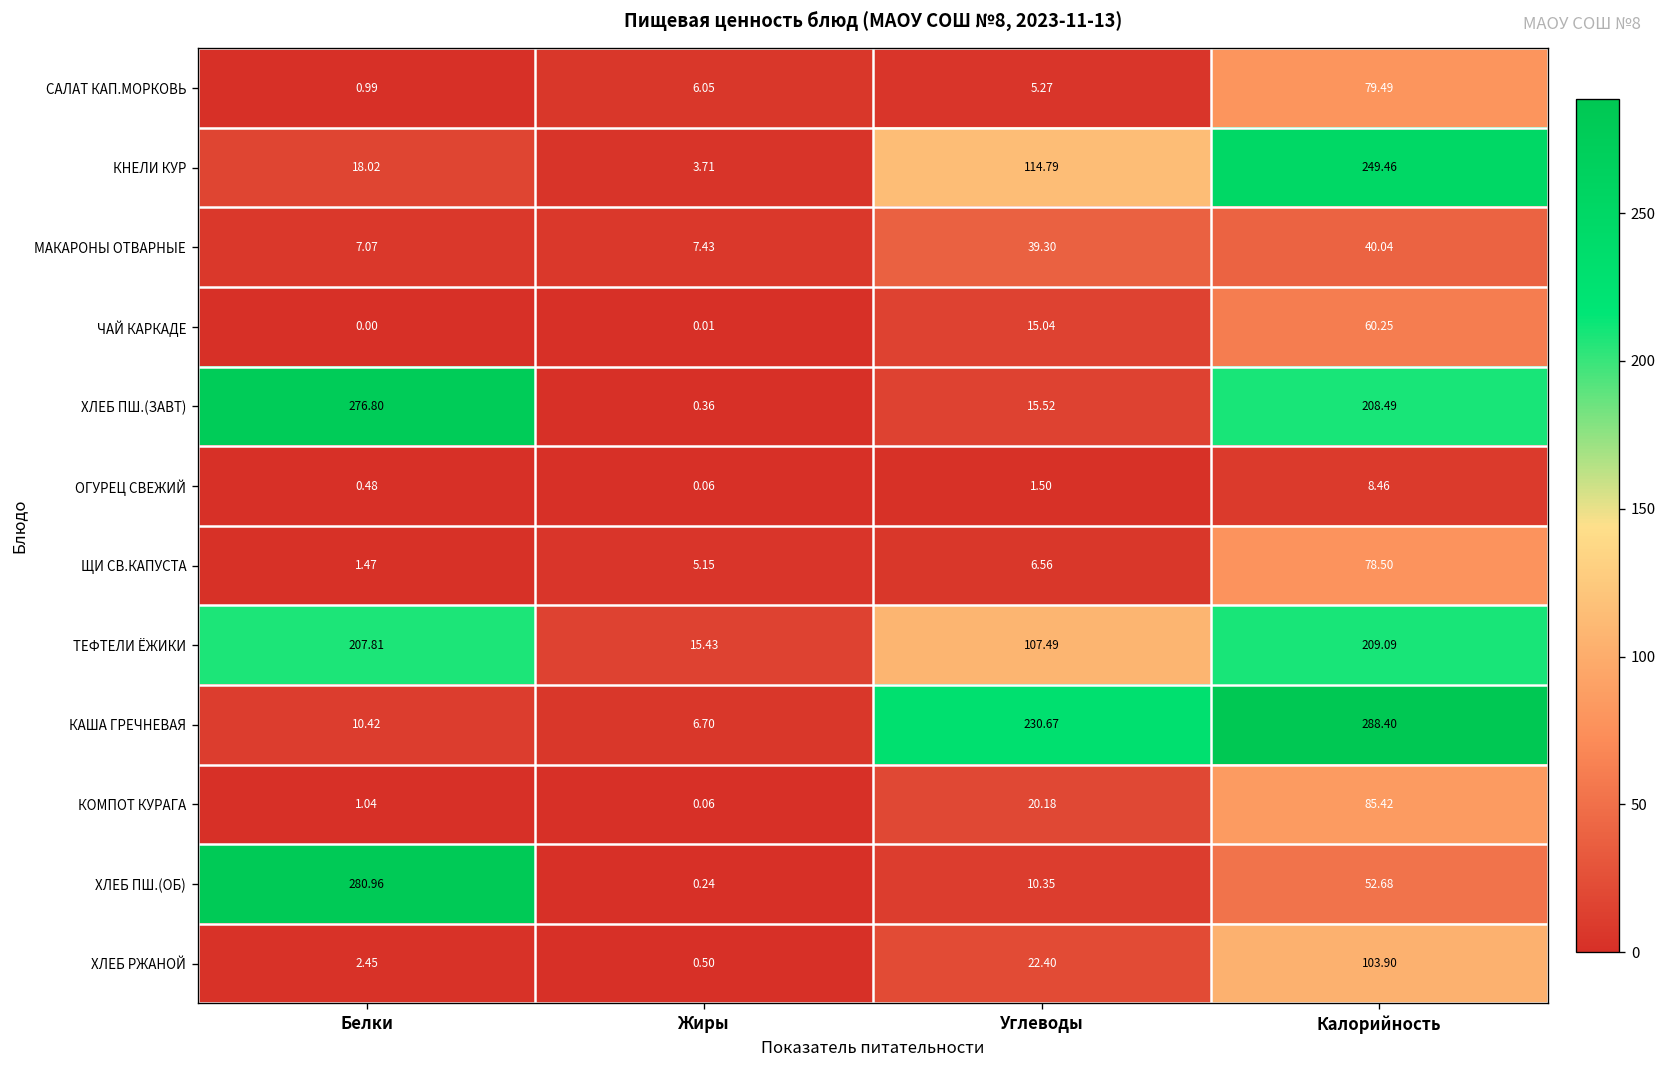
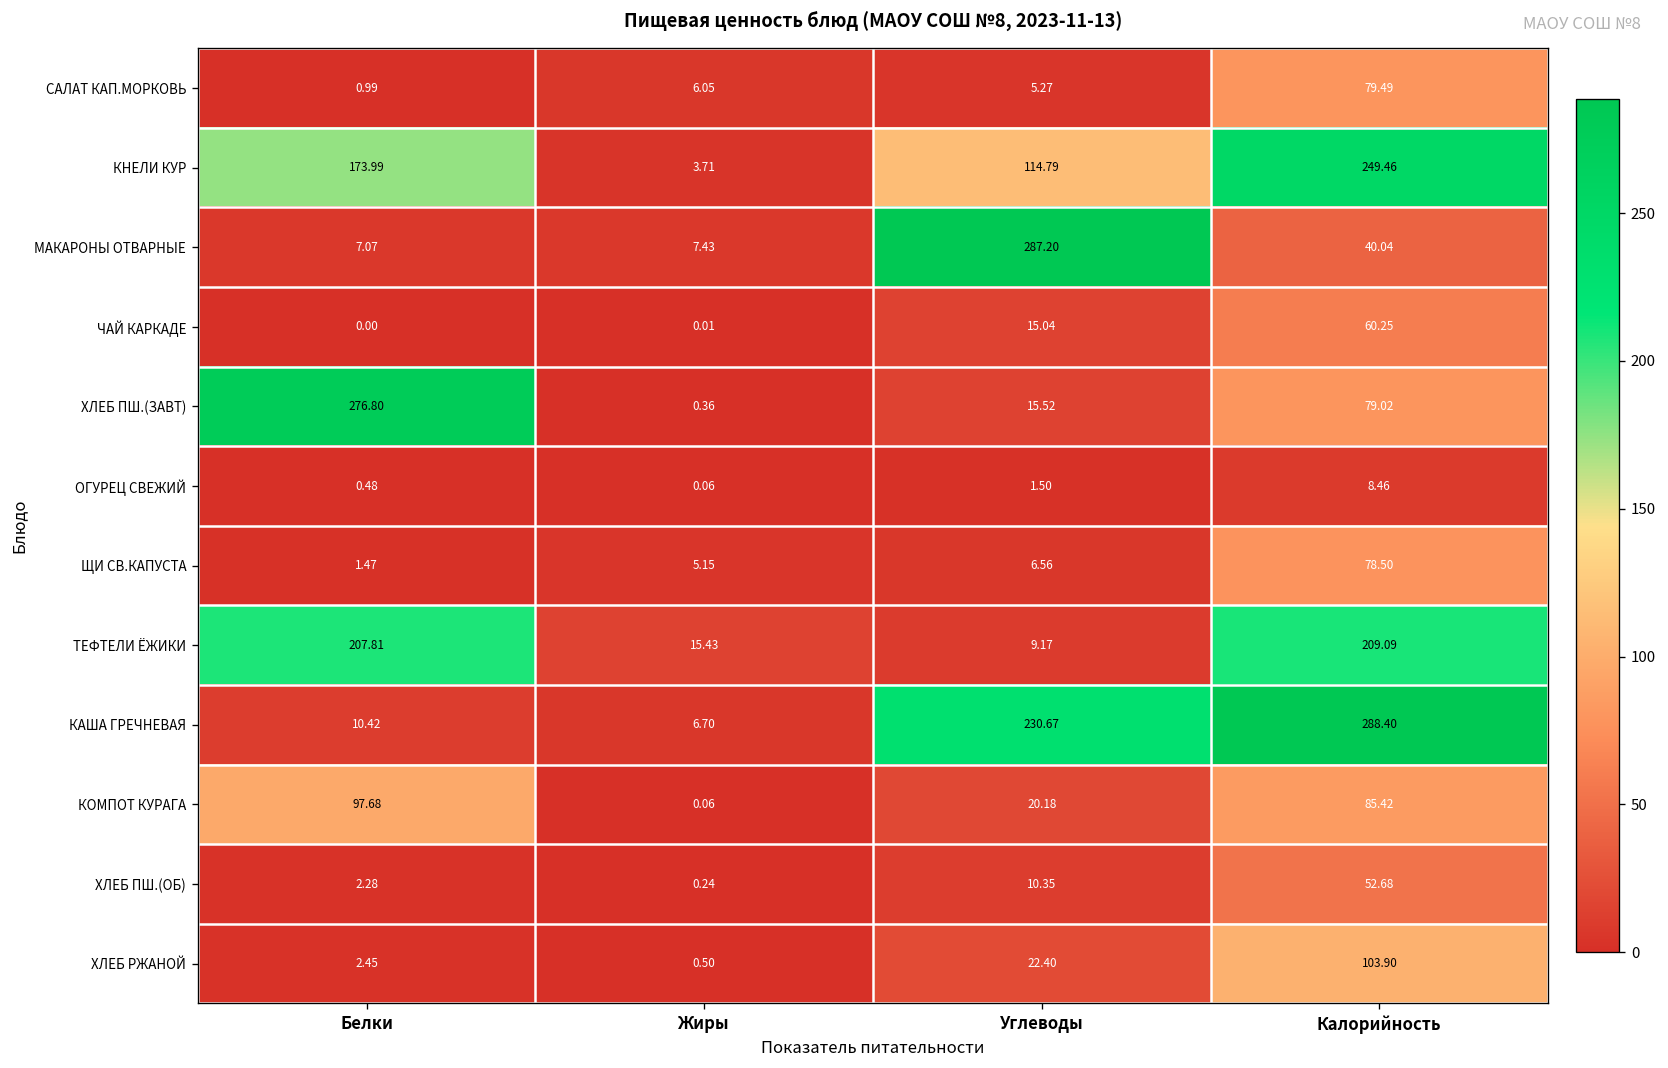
КНЕЛИ КУР, Белки: 18.02 -> 173.99
МАКАРОНЫ ОТВАРНЫЕ, Углеводы: 39.30 -> 287.20
ХЛЕБ ПШ.(ЗАВТ), Калорийность: 208.49 -> 79.02
ТЕФТЕЛИ ЁЖИКИ, Углеводы: 107.49 -> 9.17
КОМПОТ КУРАГА, Белки: 1.04 -> 97.68
ХЛЕБ ПШ.(ОБ), Белки: 280.96 -> 2.28
